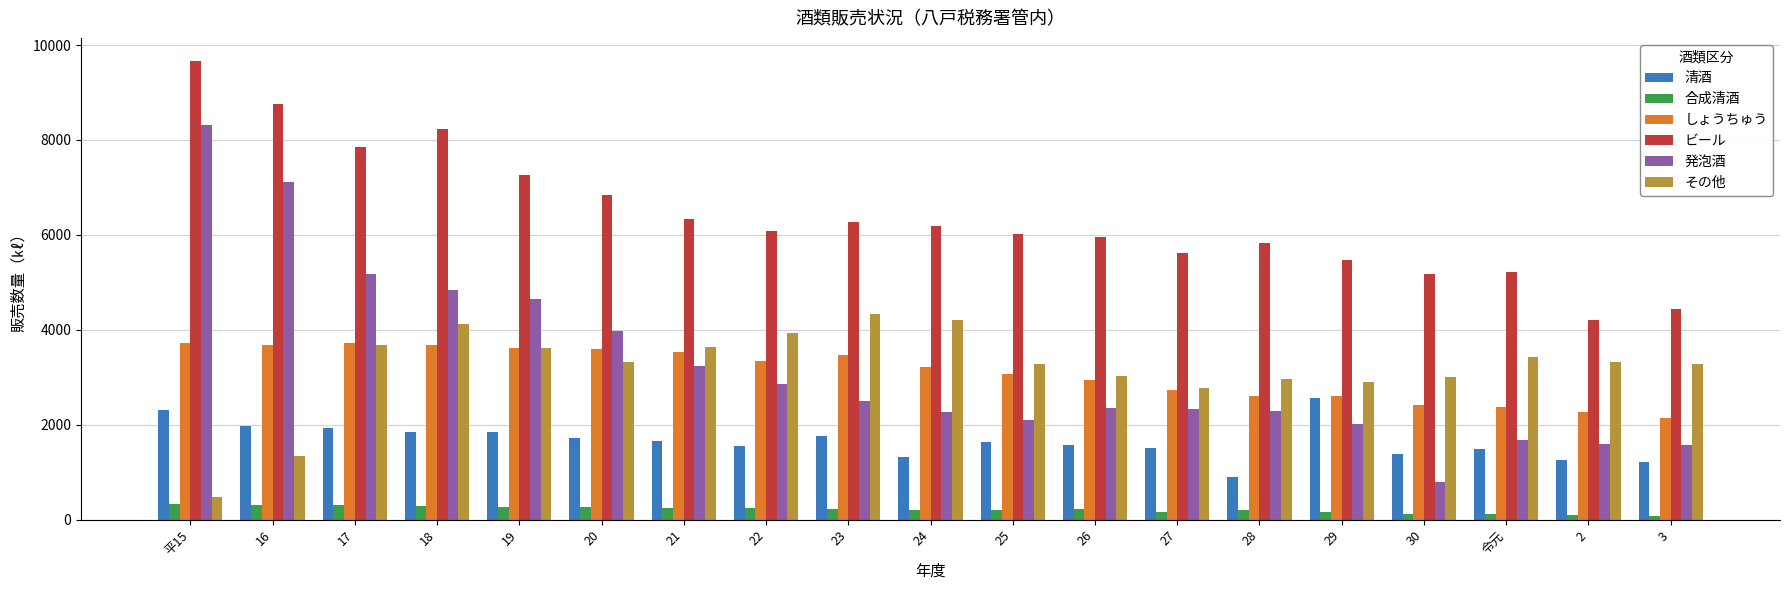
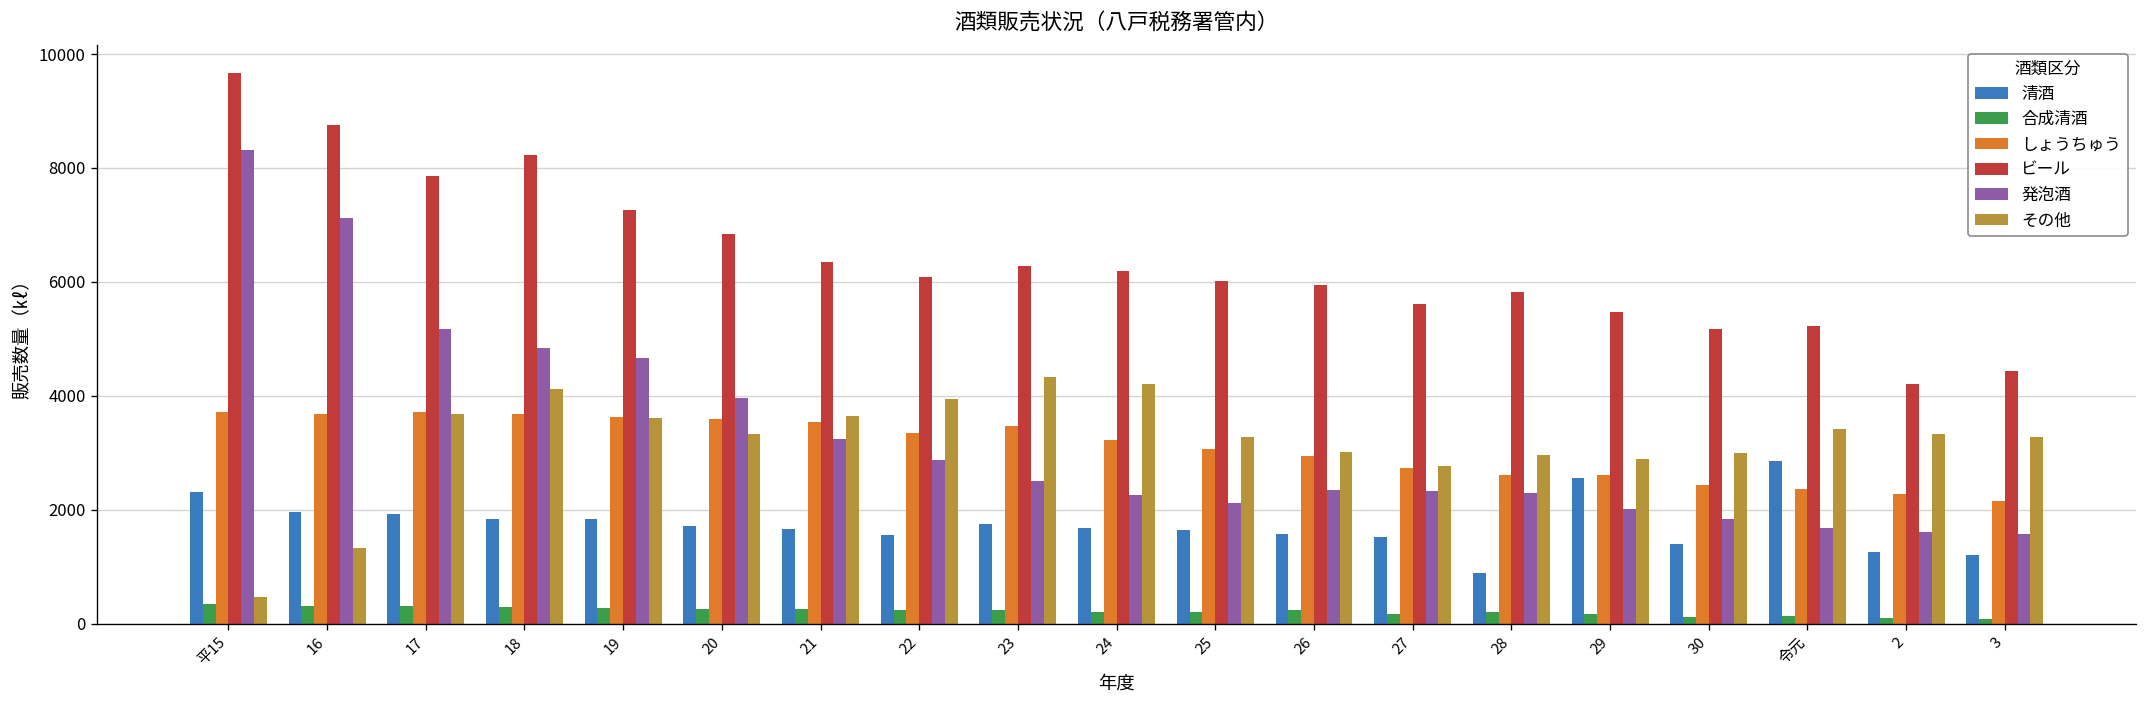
清酒, 24: 1300 -> 1700
発泡酒, 30: 800 -> 1800
清酒, 令元: 1500 -> 2900
